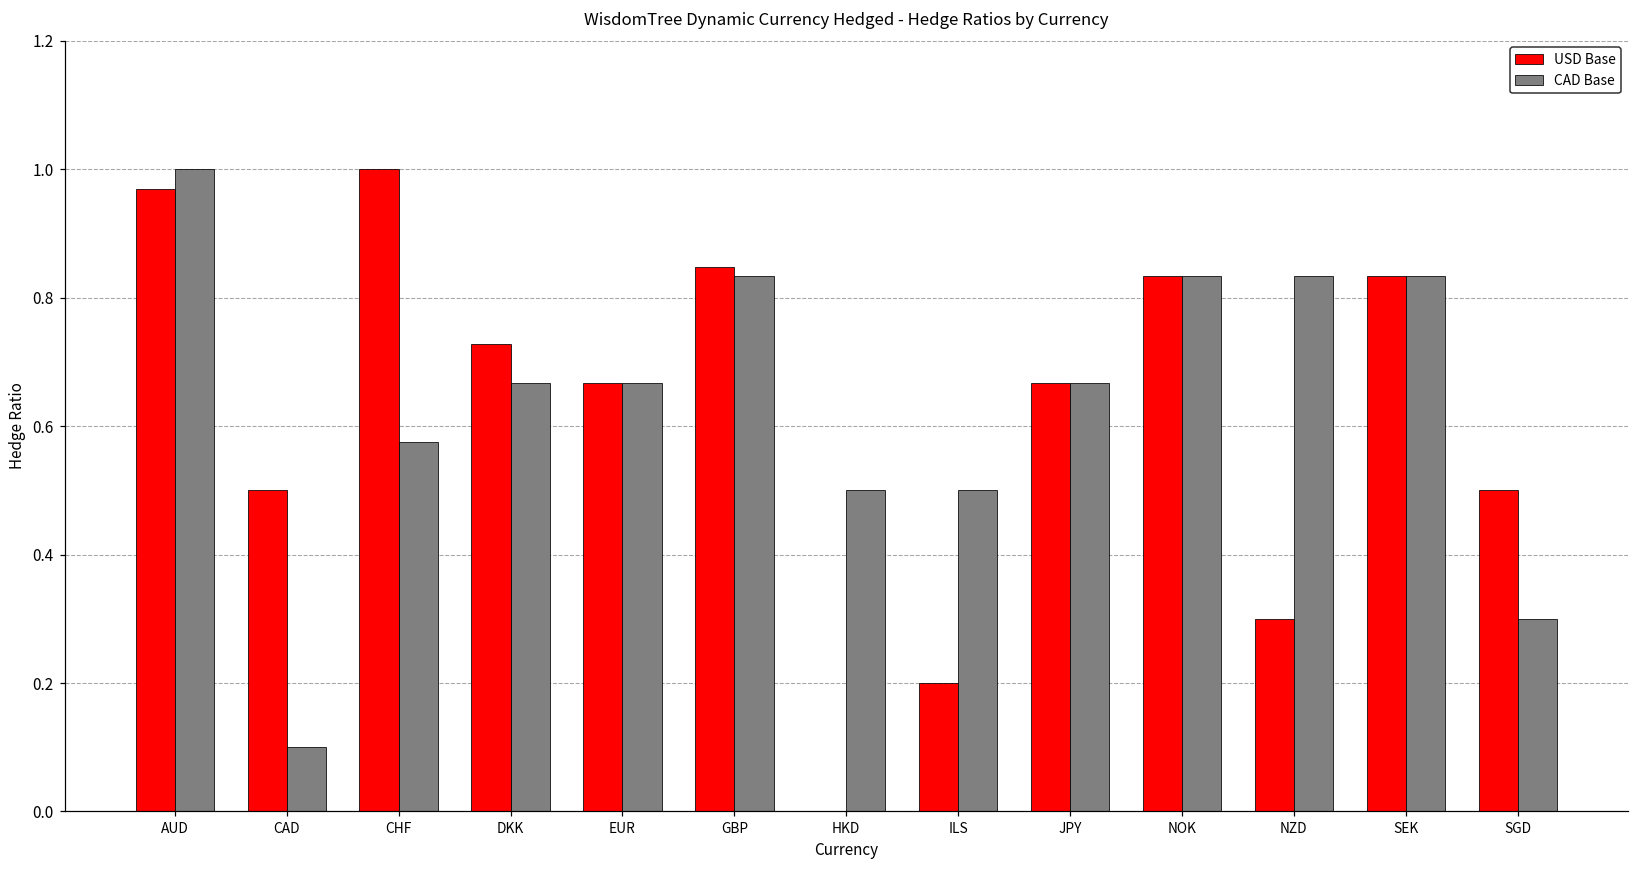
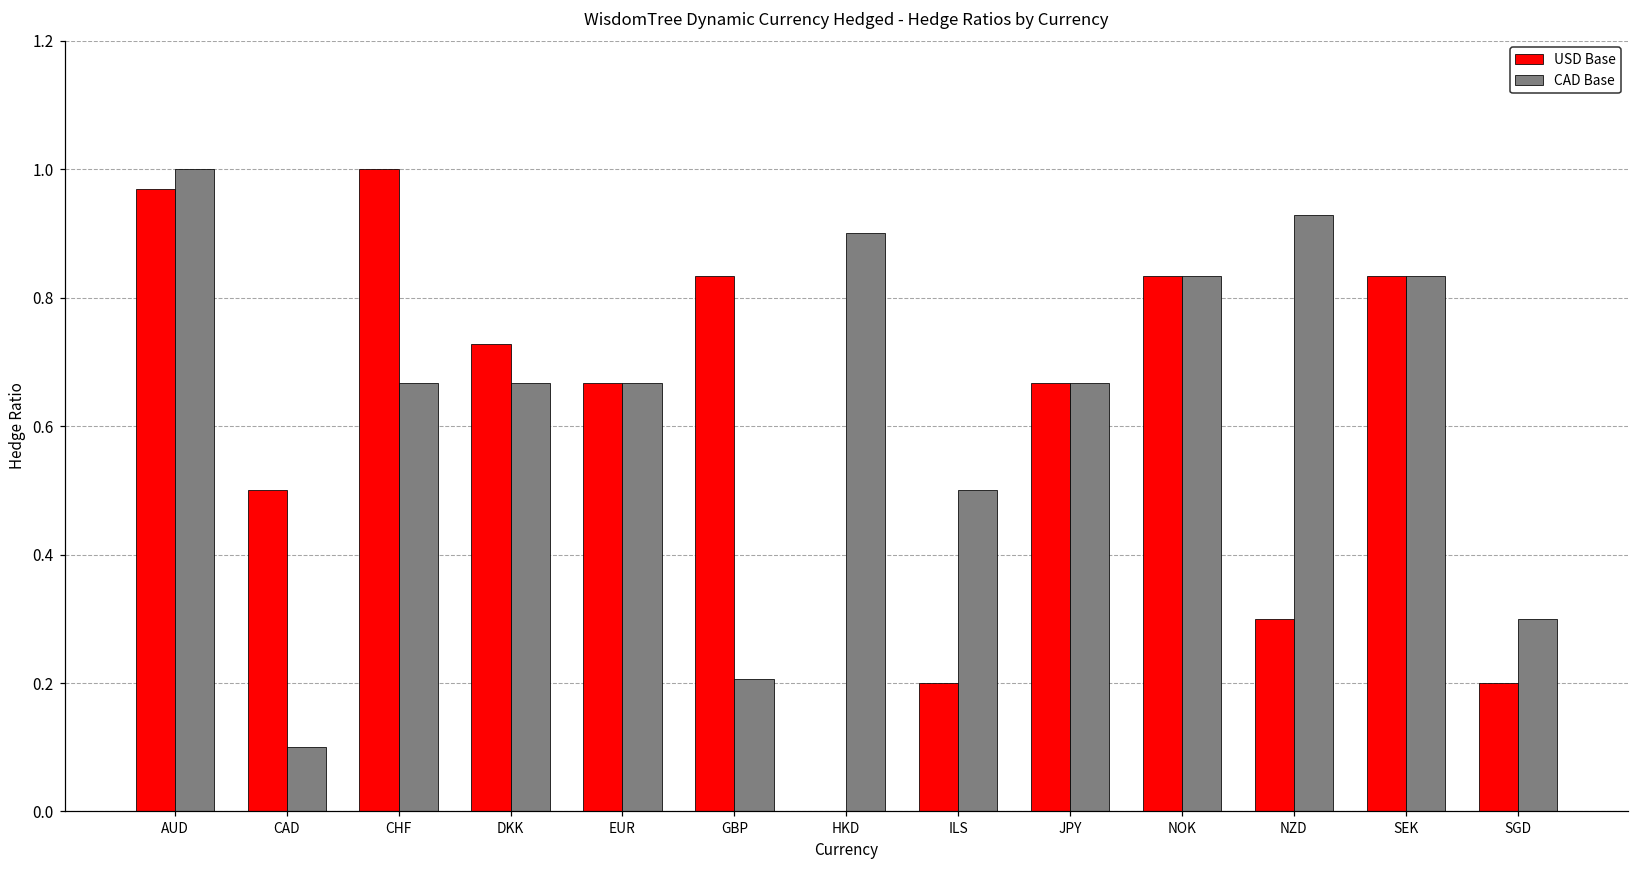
CAD Base, CHF: 0.58 -> 0.67
USD Base, GBP: 0.85 -> 0.83
CAD Base, GBP: 0.83 -> 0.21
CAD Base, HKD: 0.5 -> 0.9
CAD Base, NZD: 0.83 -> 0.93
USD Base, SGD: 0.5 -> 0.2
